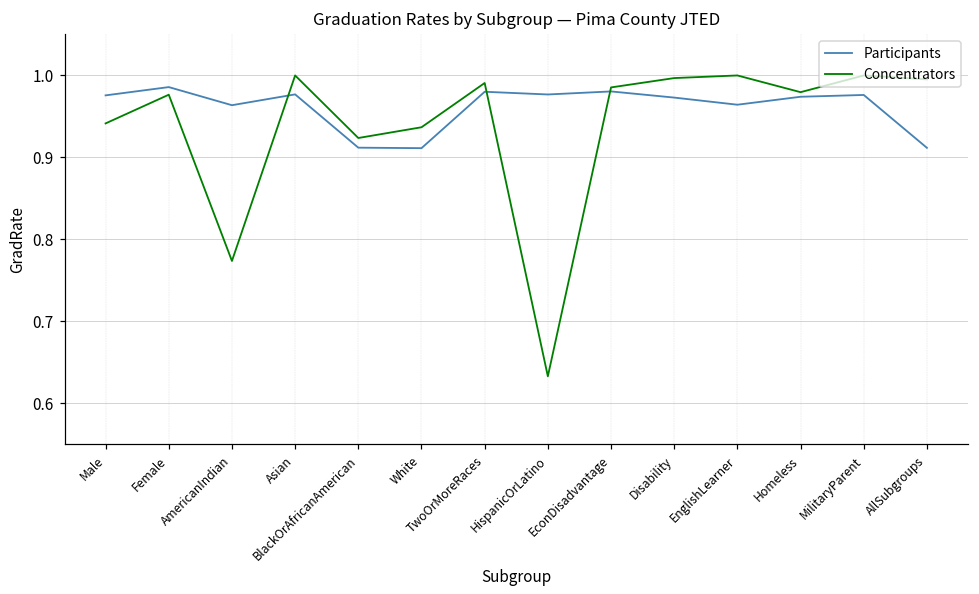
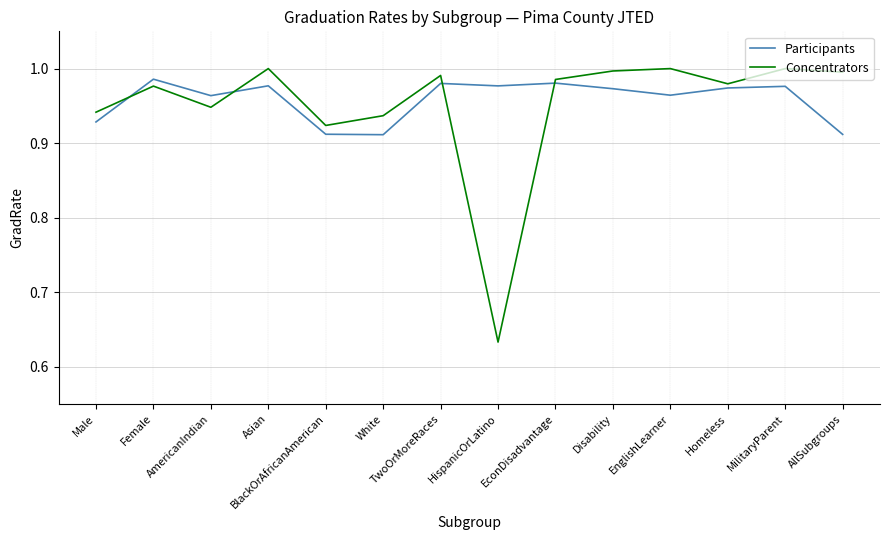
Participants, Male: 0.98 -> 0.93
Concentrators, AmericanIndian: 0.77 -> 0.95
